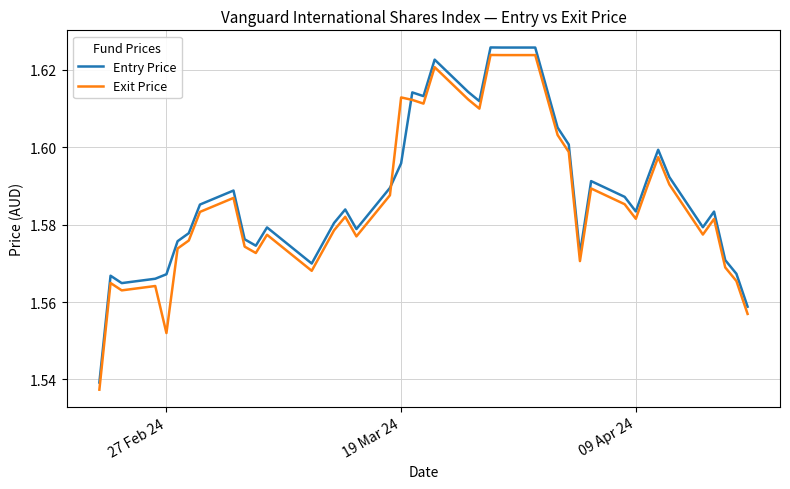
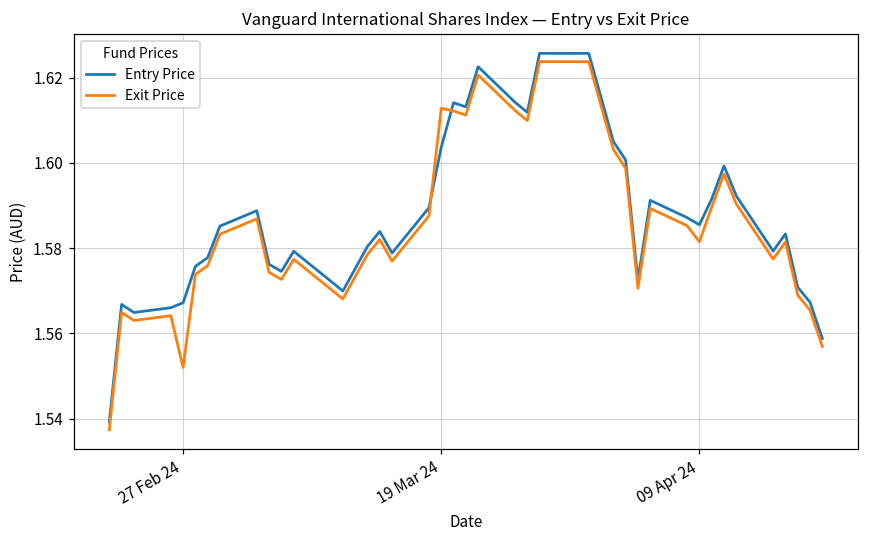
Entry Price, 19 Mar 24: 1.596 -> 1.604
Entry Price, 09 Apr 24: 1.583 -> 1.585
